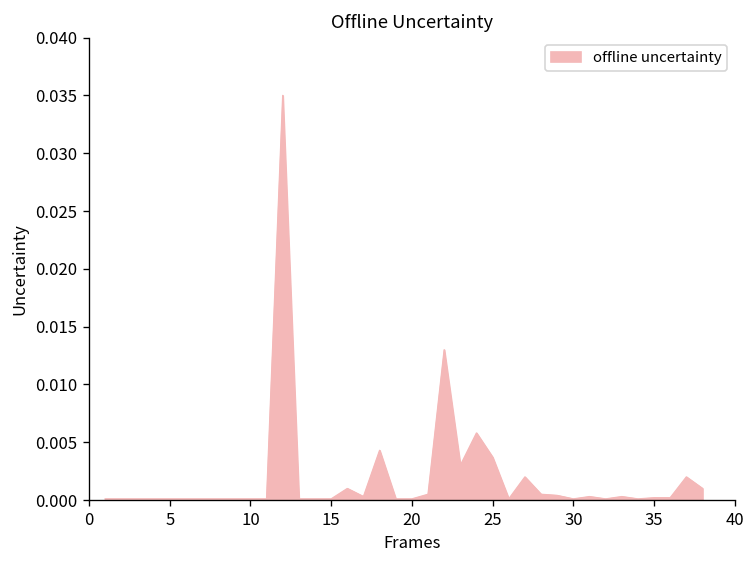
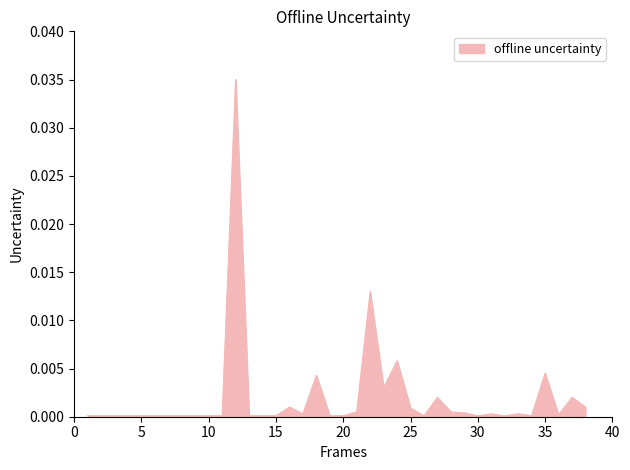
25: 0.004 -> 0.001
35: 0.000 -> 0.005
